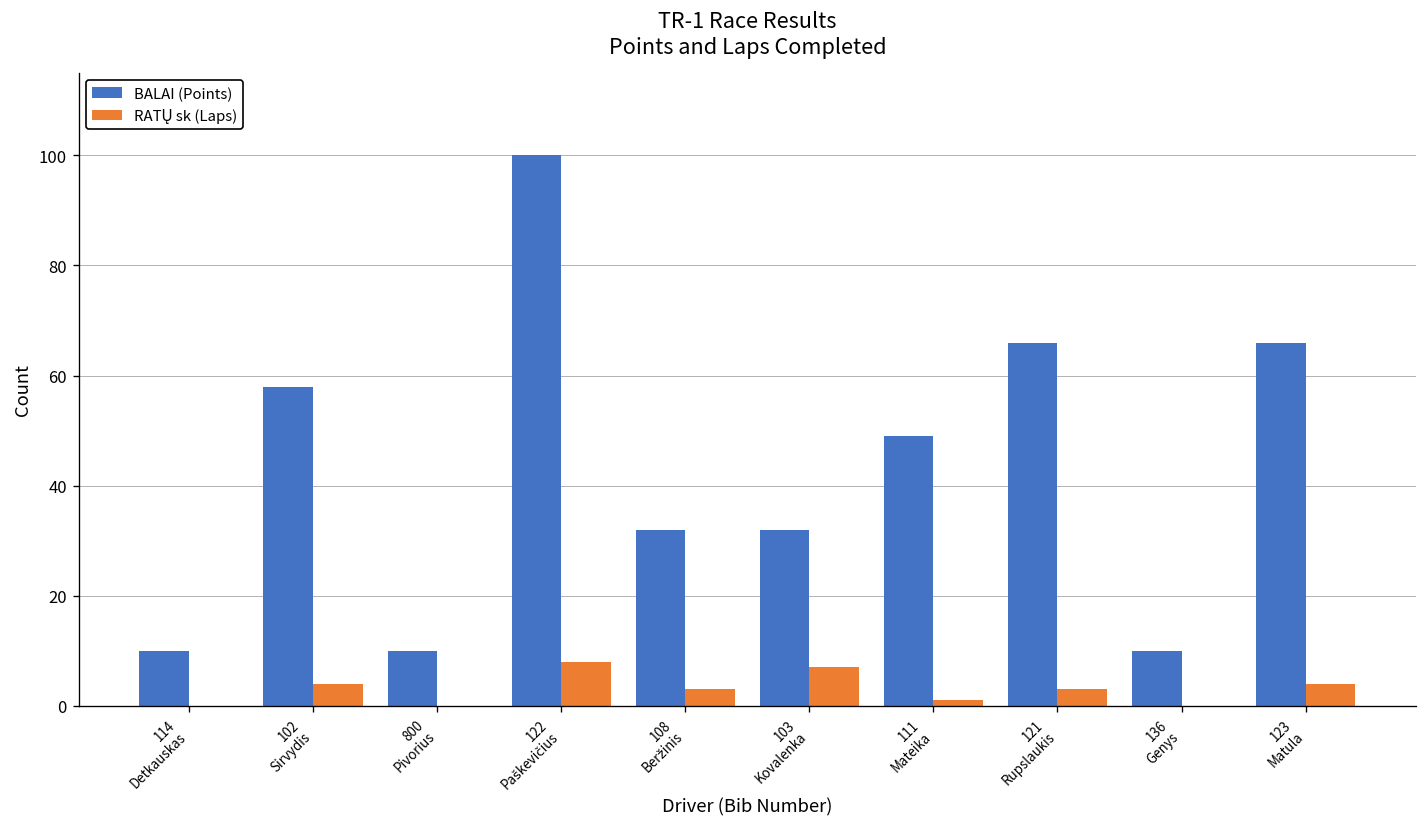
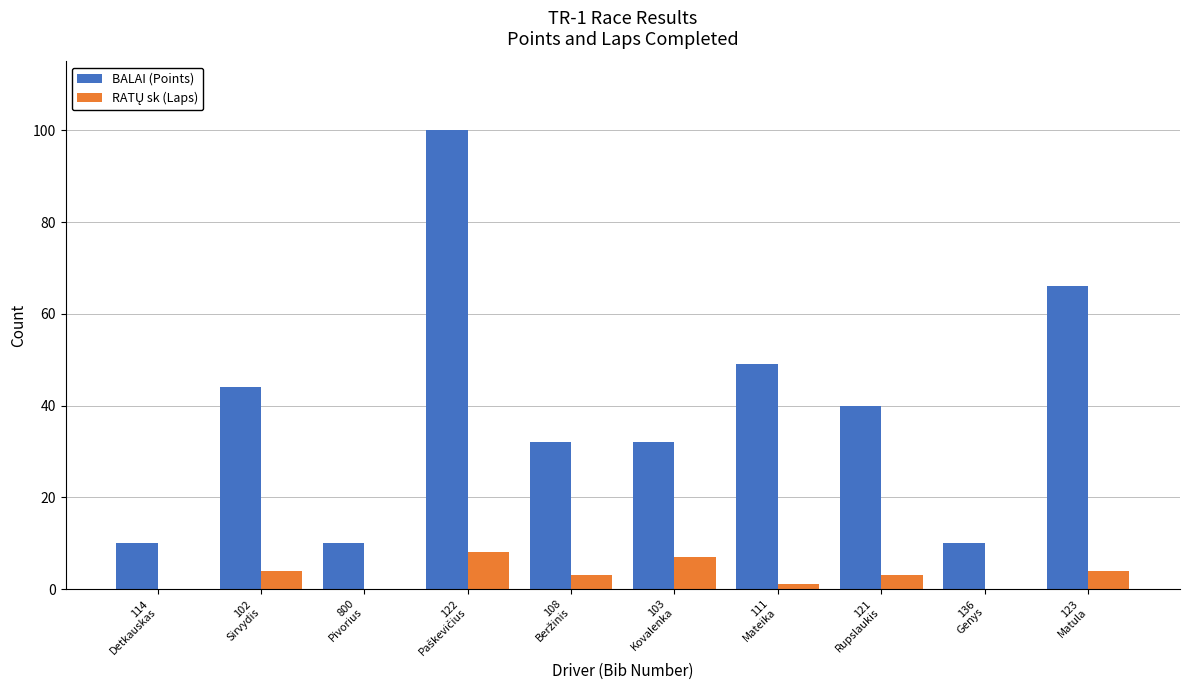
BALAI (Points), 102 Sirvydis: 58 -> 44
BALAI (Points), 121 Rupslaukis: 66 -> 40
